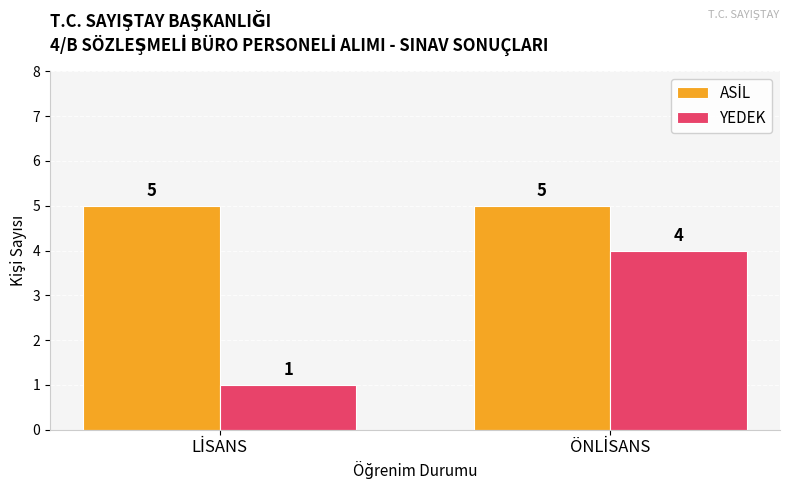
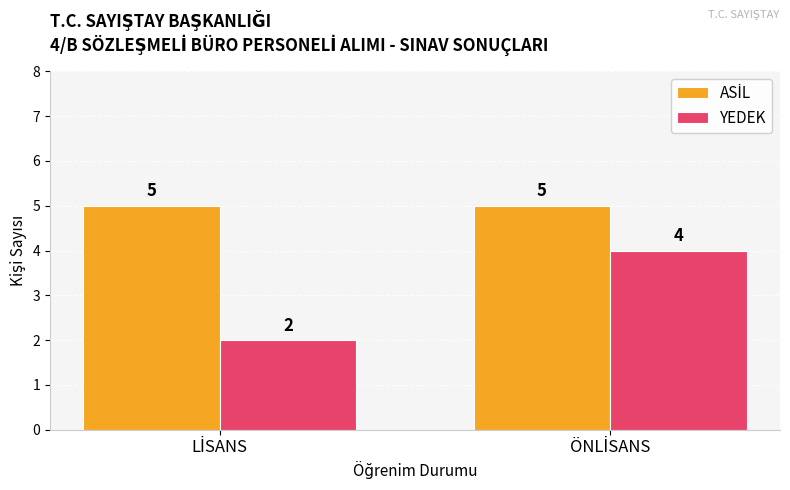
YEDEK, LİSANS: 1 -> 2
